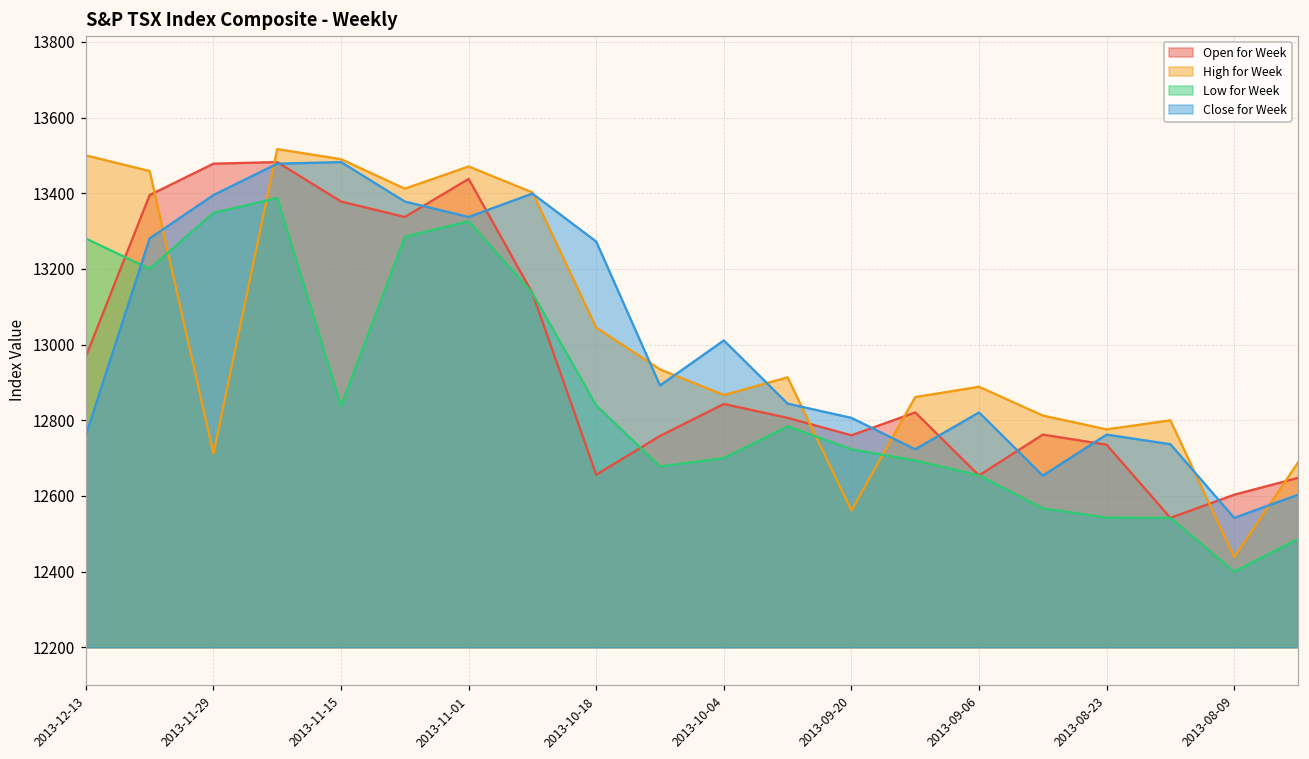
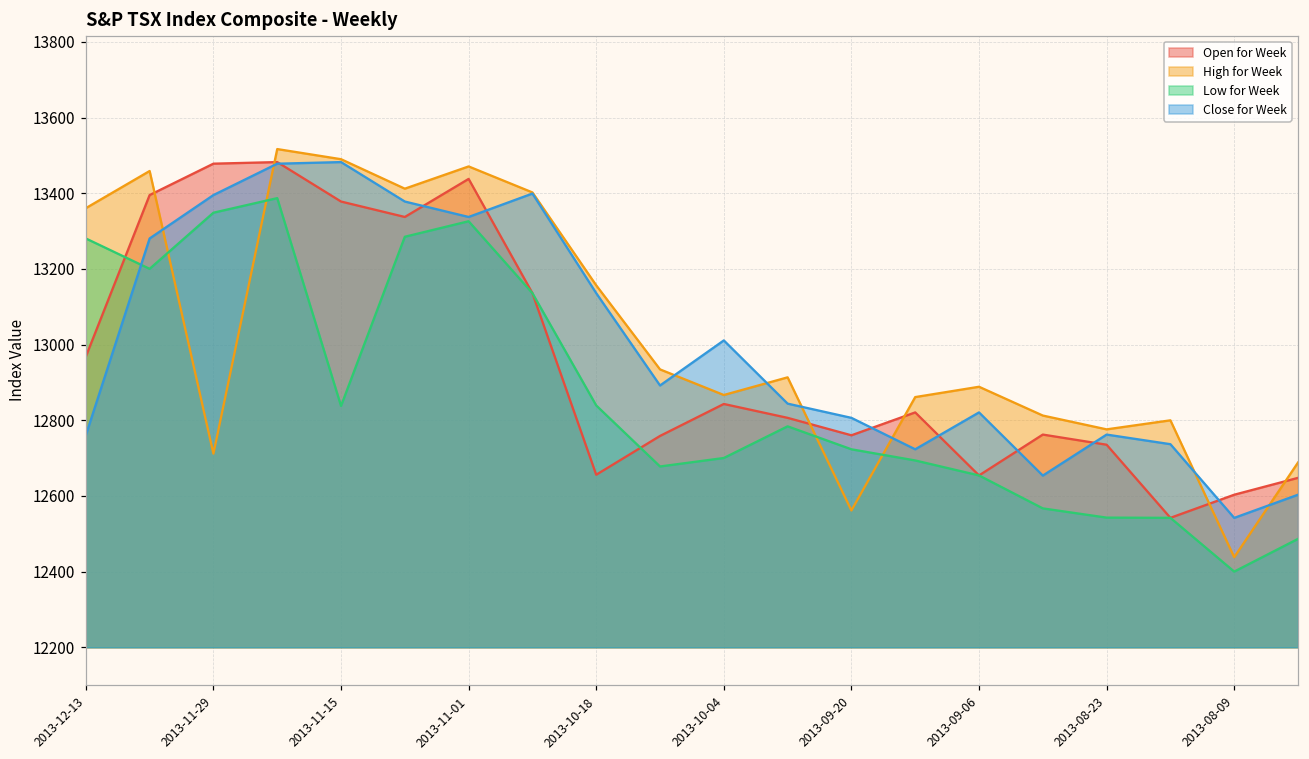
High for Week, 2013-12-13: 13500 -> 13360
High for Week, 2013-10-18: 13040 -> 13160
Close for Week, 2013-10-18: 13270 -> 13140
